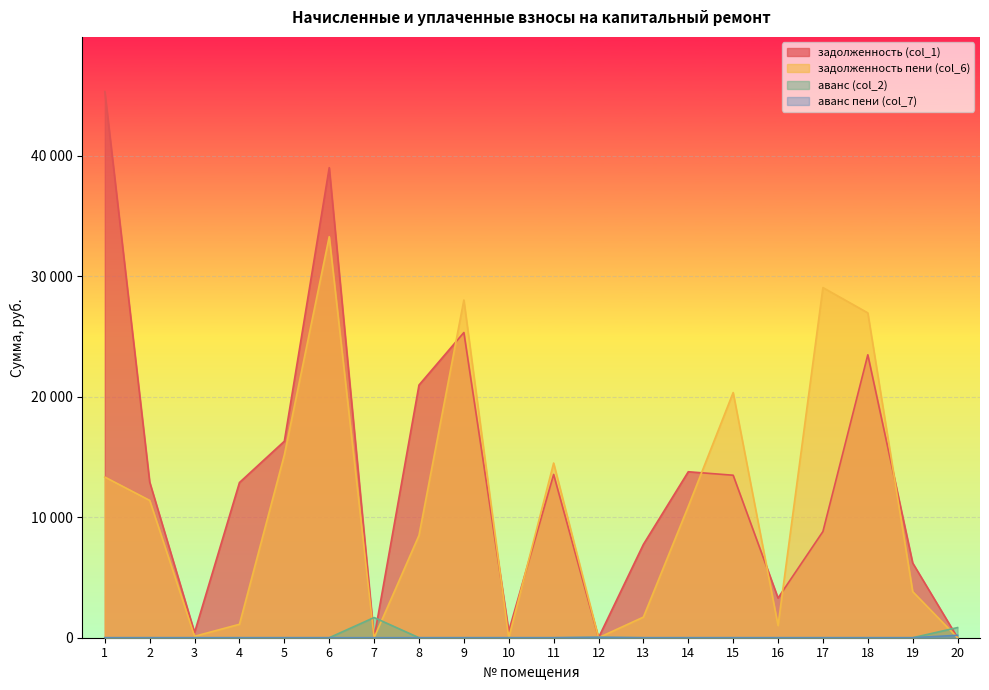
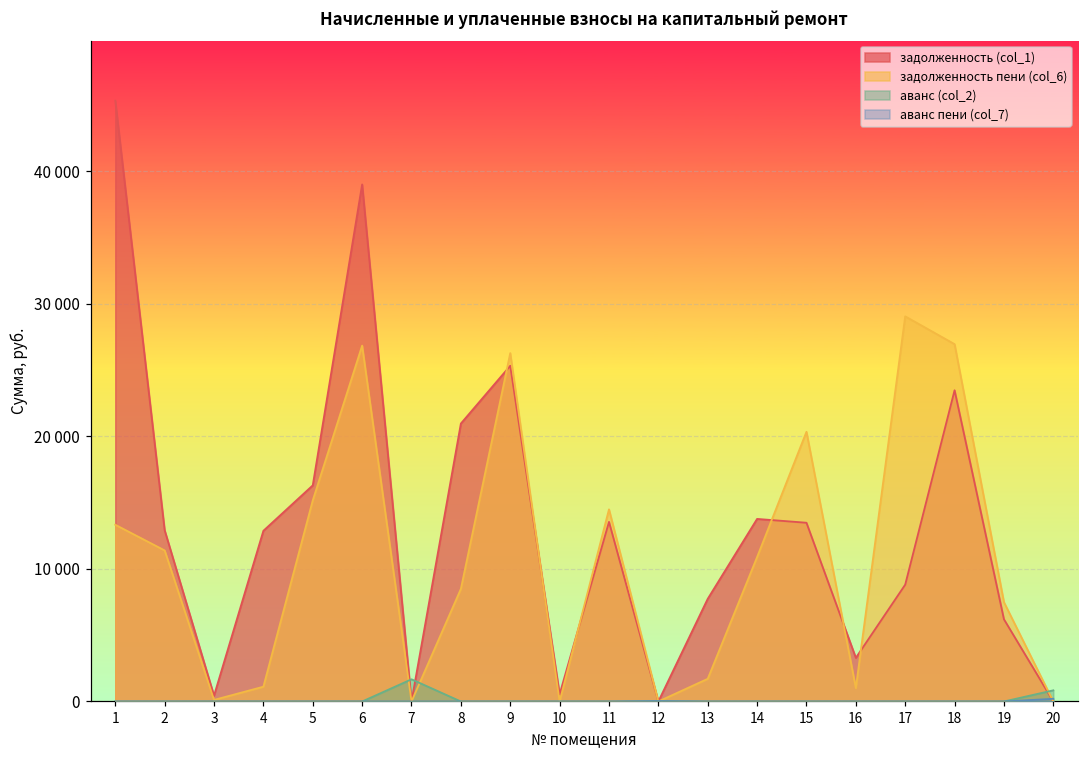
задолженность пени (col_6), 6: 33300 -> 26800
задолженность пени (col_6), 9: 28000 -> 26300
задолженность пени (col_6), 19: 3800 -> 7500
